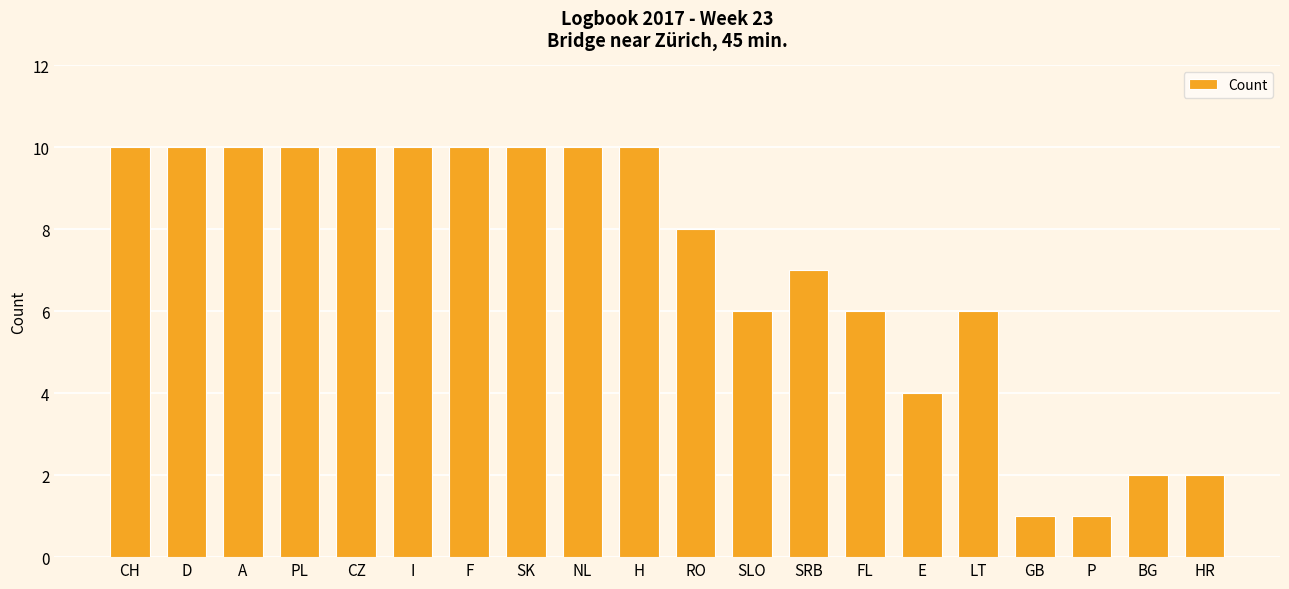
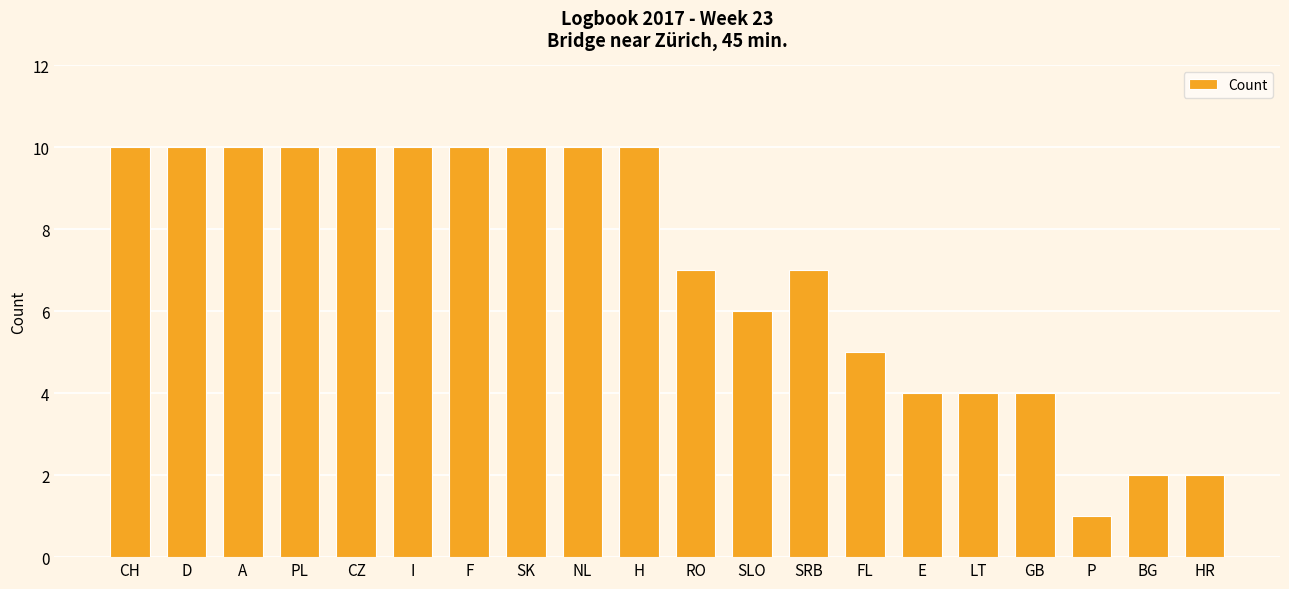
RO: 8 -> 7
FL: 6 -> 5
LT: 6 -> 4
GB: 1 -> 4
